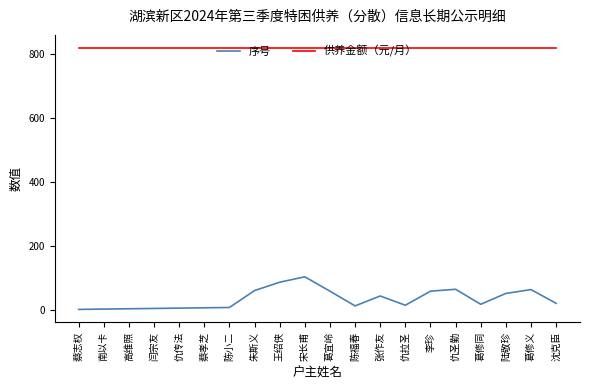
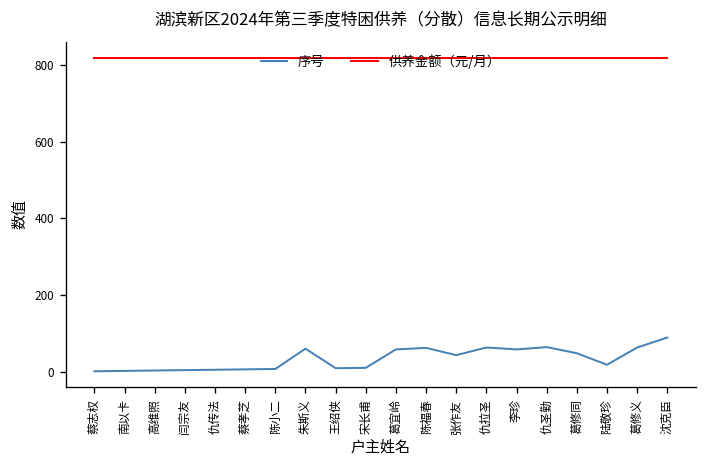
序号, 王绍侠: 90 -> 10
序号, 宋长甫: 100 -> 10
序号, 陈福春: 10 -> 60
序号, 仇拉圣: 10 -> 60
序号, 葛修同: 20 -> 50
序号, 陆敬珍: 50 -> 20
序号, 沈克臣: 20 -> 90
